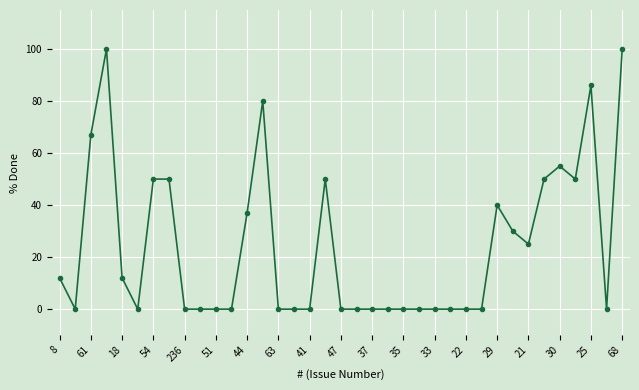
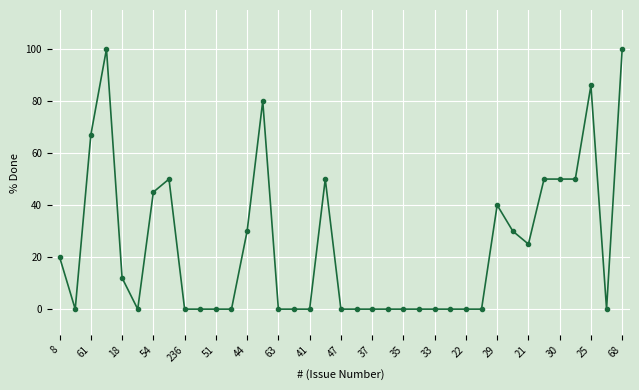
8: 12 -> 20
54: 50 -> 45
44: 37 -> 30
30: 55 -> 50
